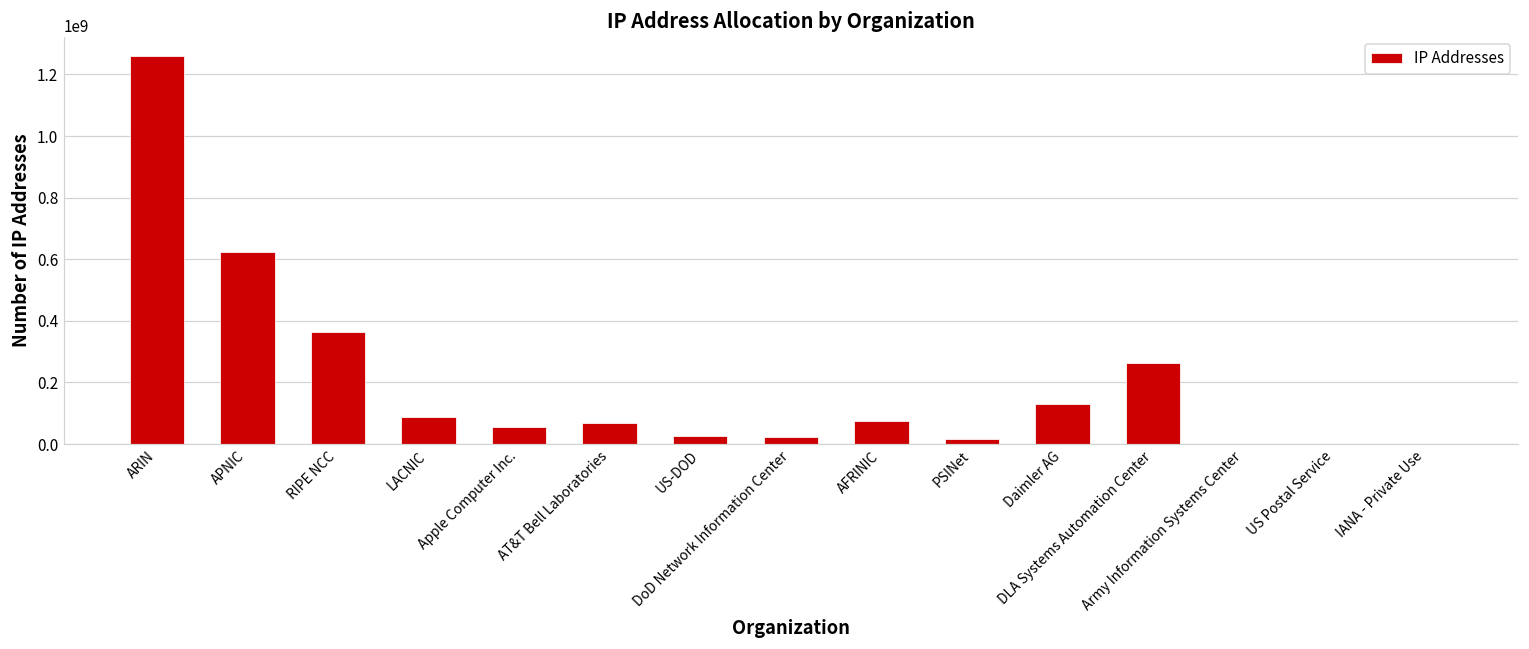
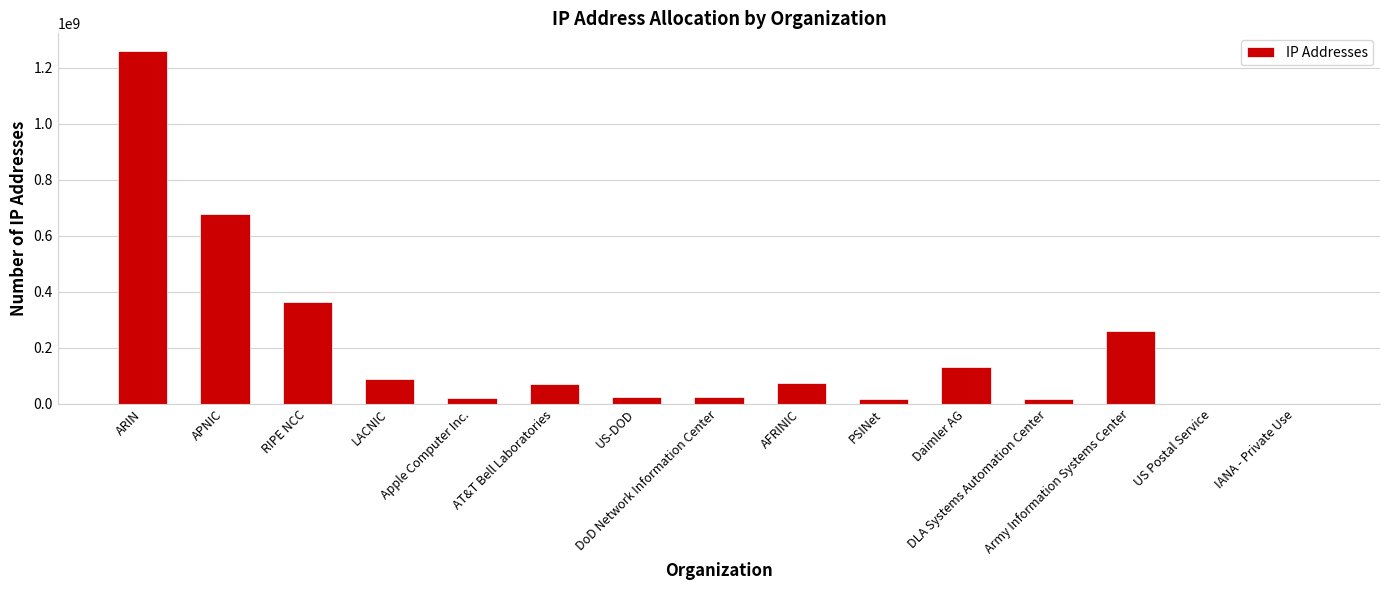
APNIC: 620000000 -> 680000000
Apple Computer Inc.: 60000000 -> 20000000
DLA Systems Automation Center: 260000000 -> 20000000
Army Information Systems Center: 0 -> 260000000
